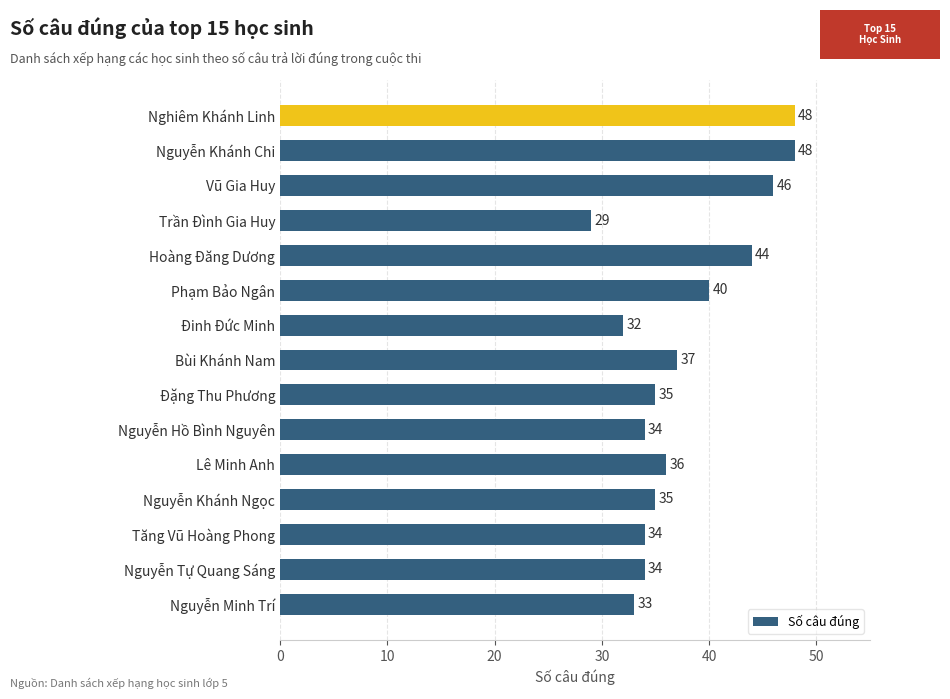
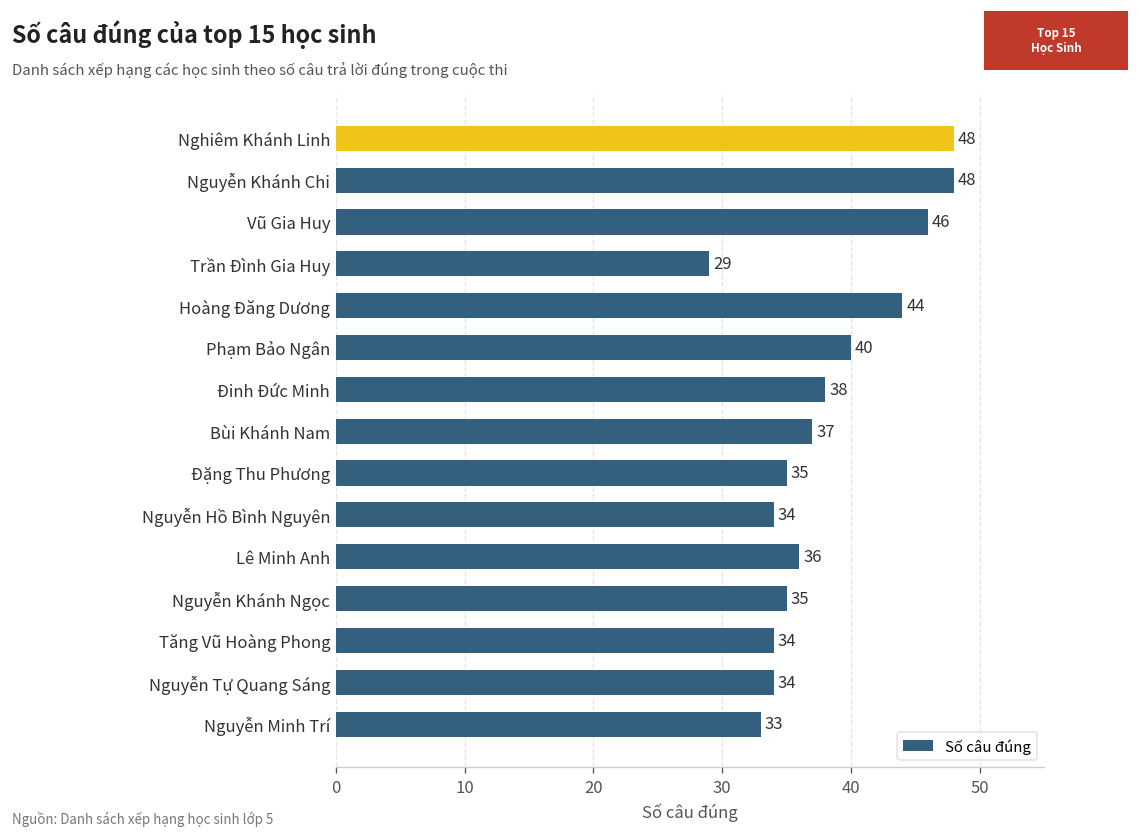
Đinh Đức Minh: 32 -> 38
